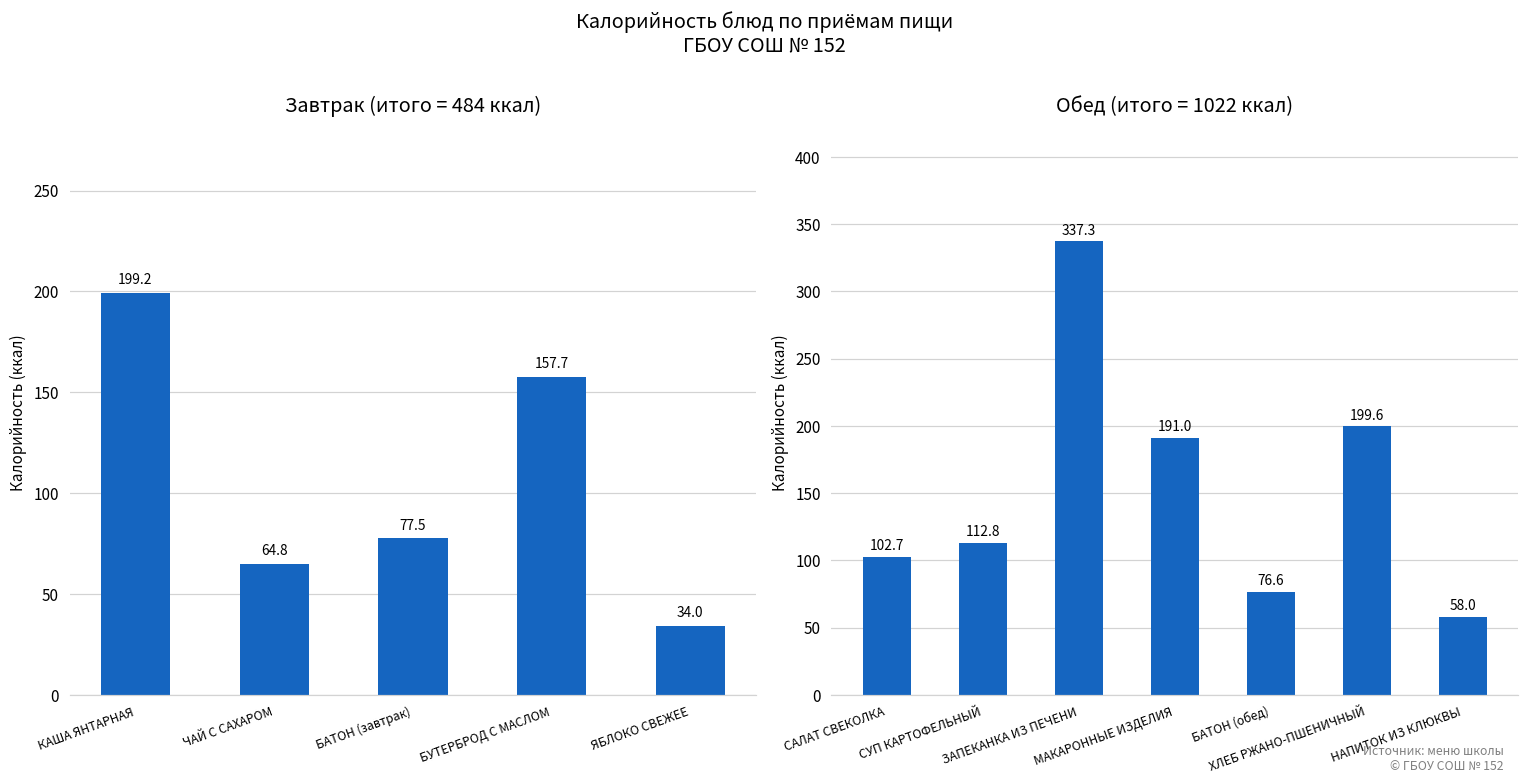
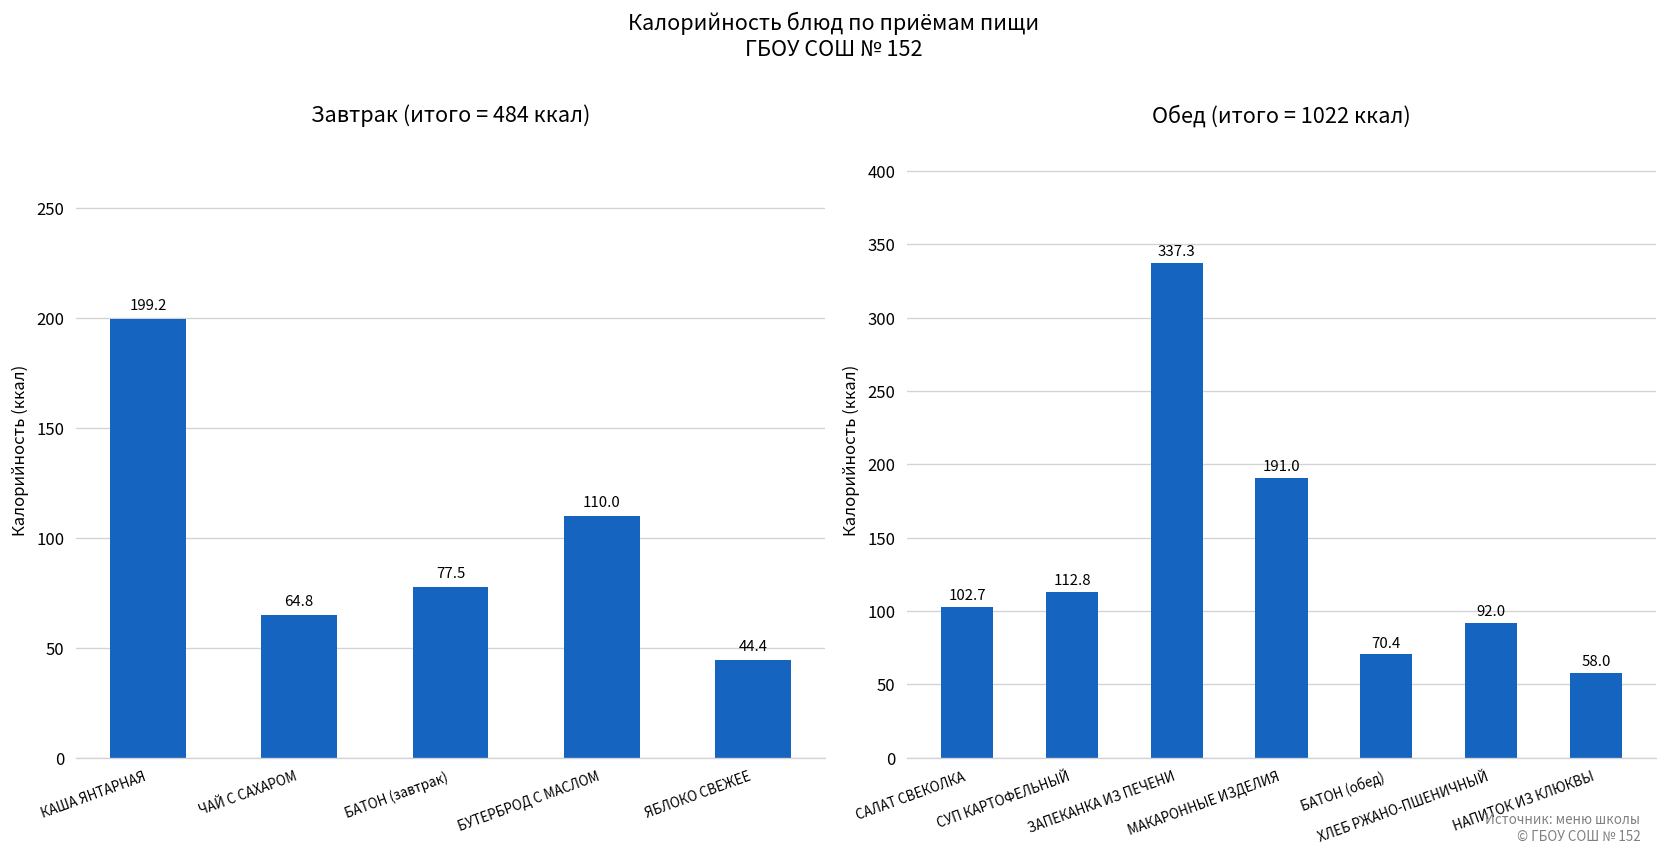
Завтрак (итого = 484 ккал), БУТЕРБРОД С МАСЛОМ: 157.7 -> 110.0
Завтрак (итого = 484 ккал), ЯБЛОКО СВЕЖЕЕ: 34.0 -> 44.4
Обед (итого = 1022 ккал), БАТОН (обед): 76.6 -> 70.4
Обед (итого = 1022 ккал), ХЛЕБ РЖАНО-ПШЕНИЧНЫЙ: 199.6 -> 92.0
